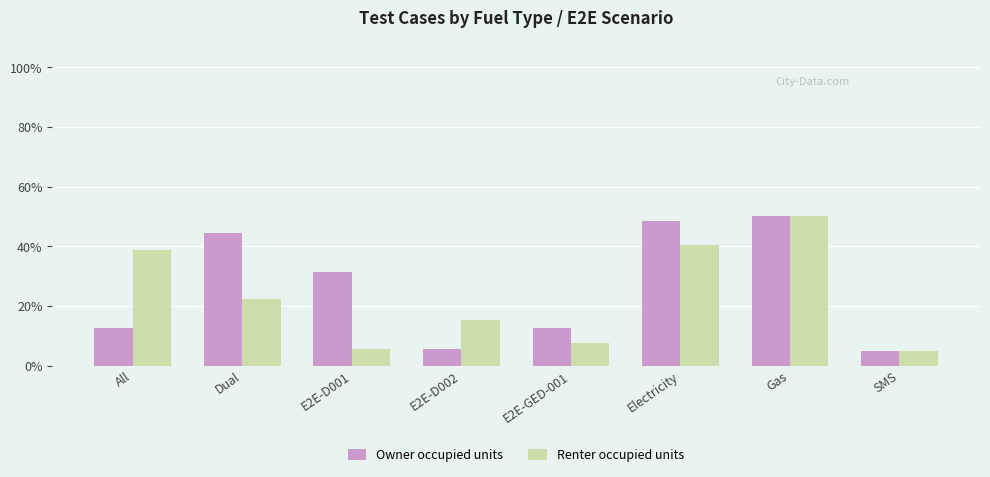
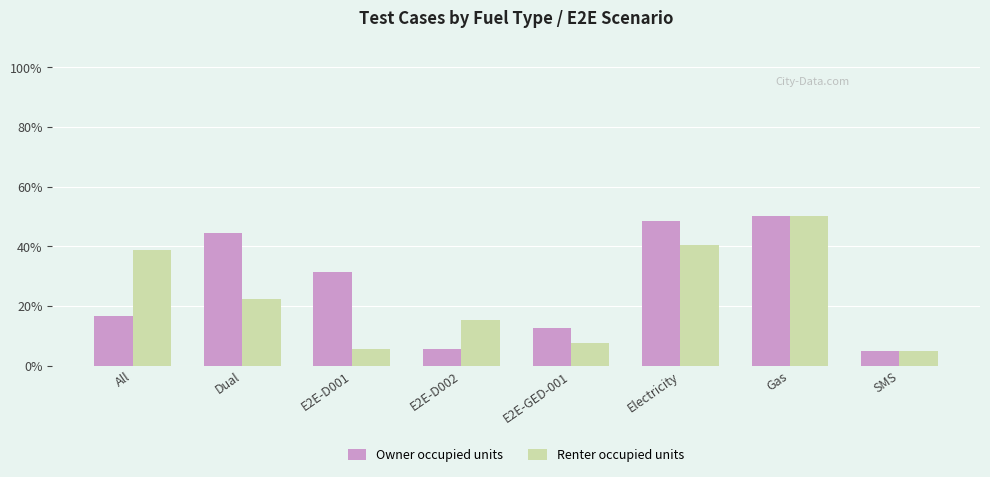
Owner occupied units, All: 13% -> 17%
